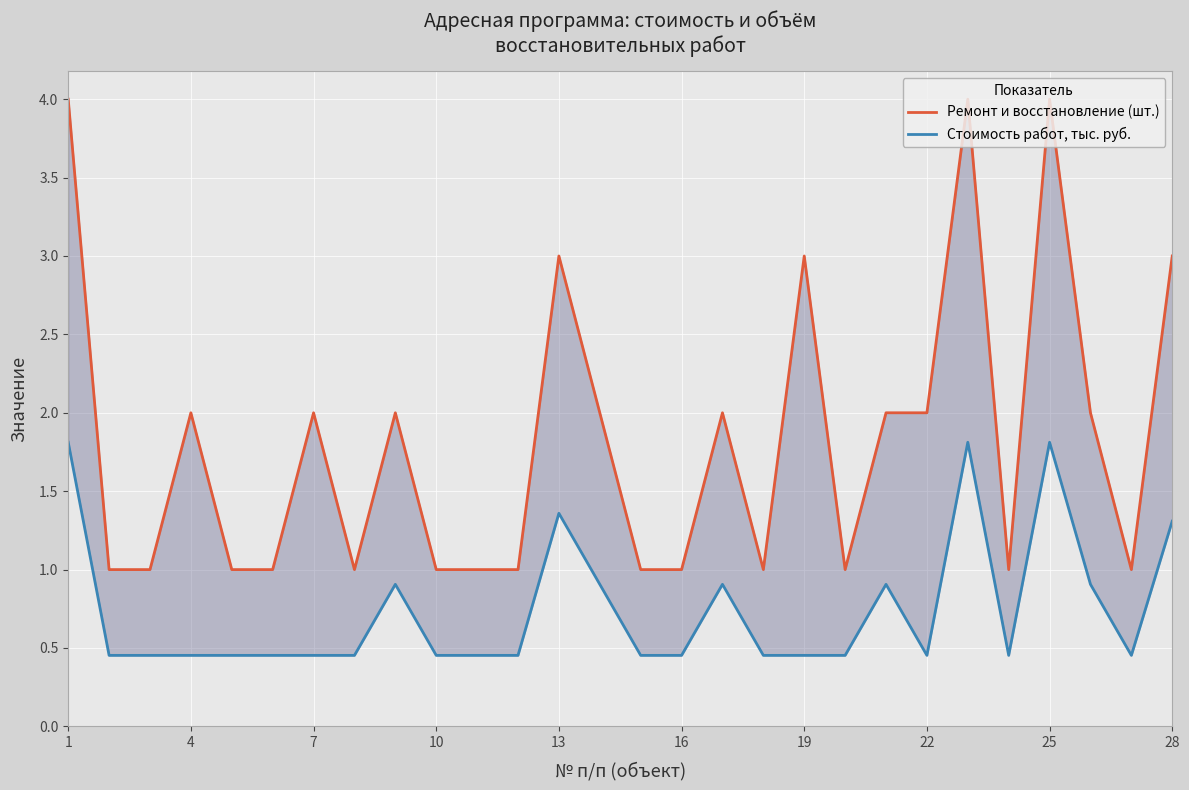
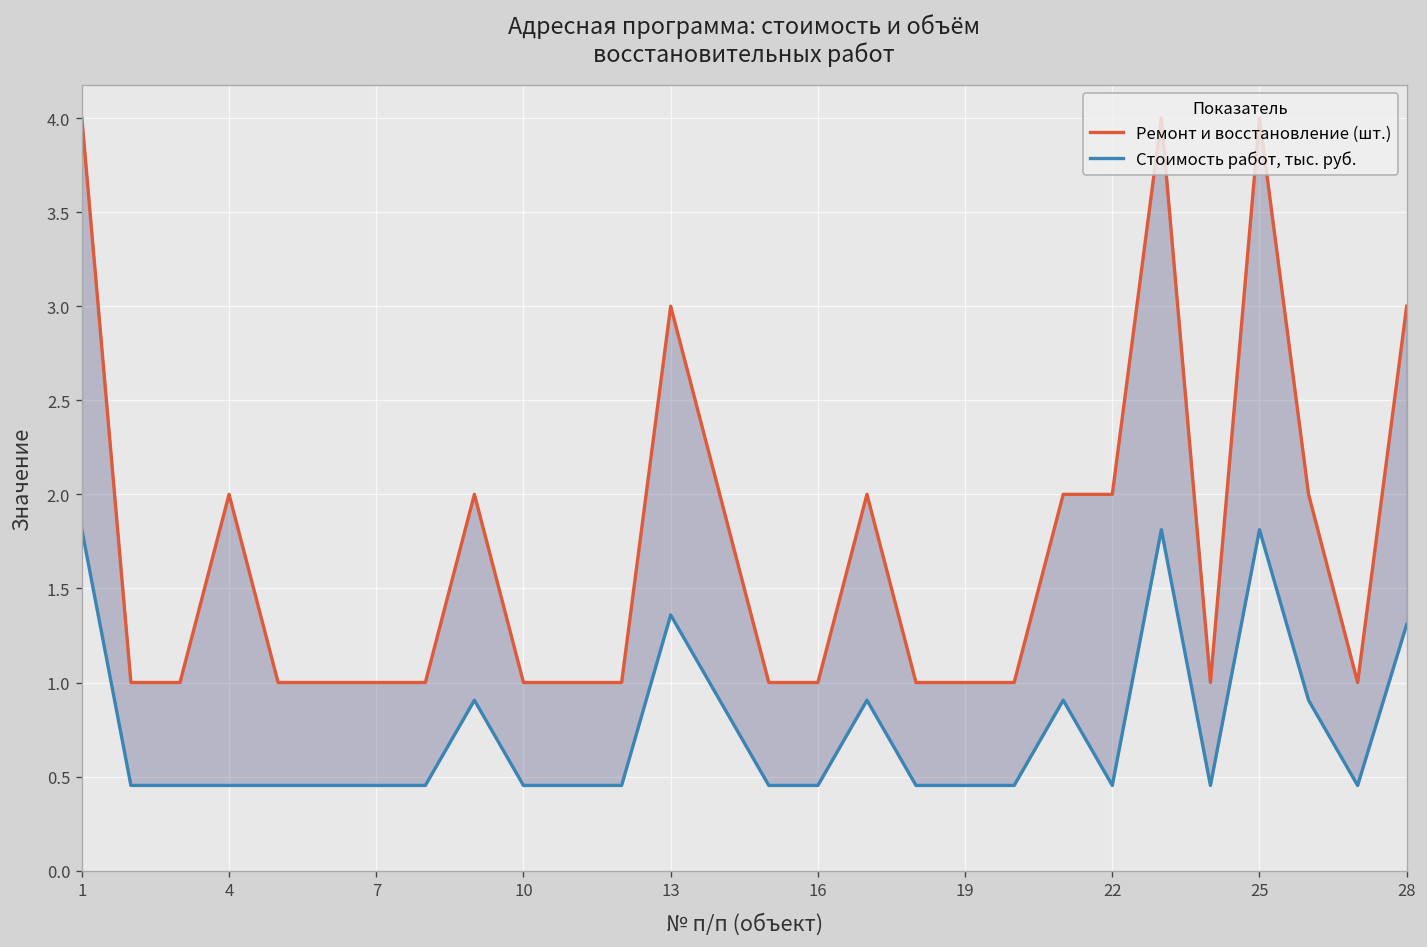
Ремонт и восстановление (шт.), 7: 2 -> 1
Ремонт и восстановление (шт.), 19: 3 -> 1
